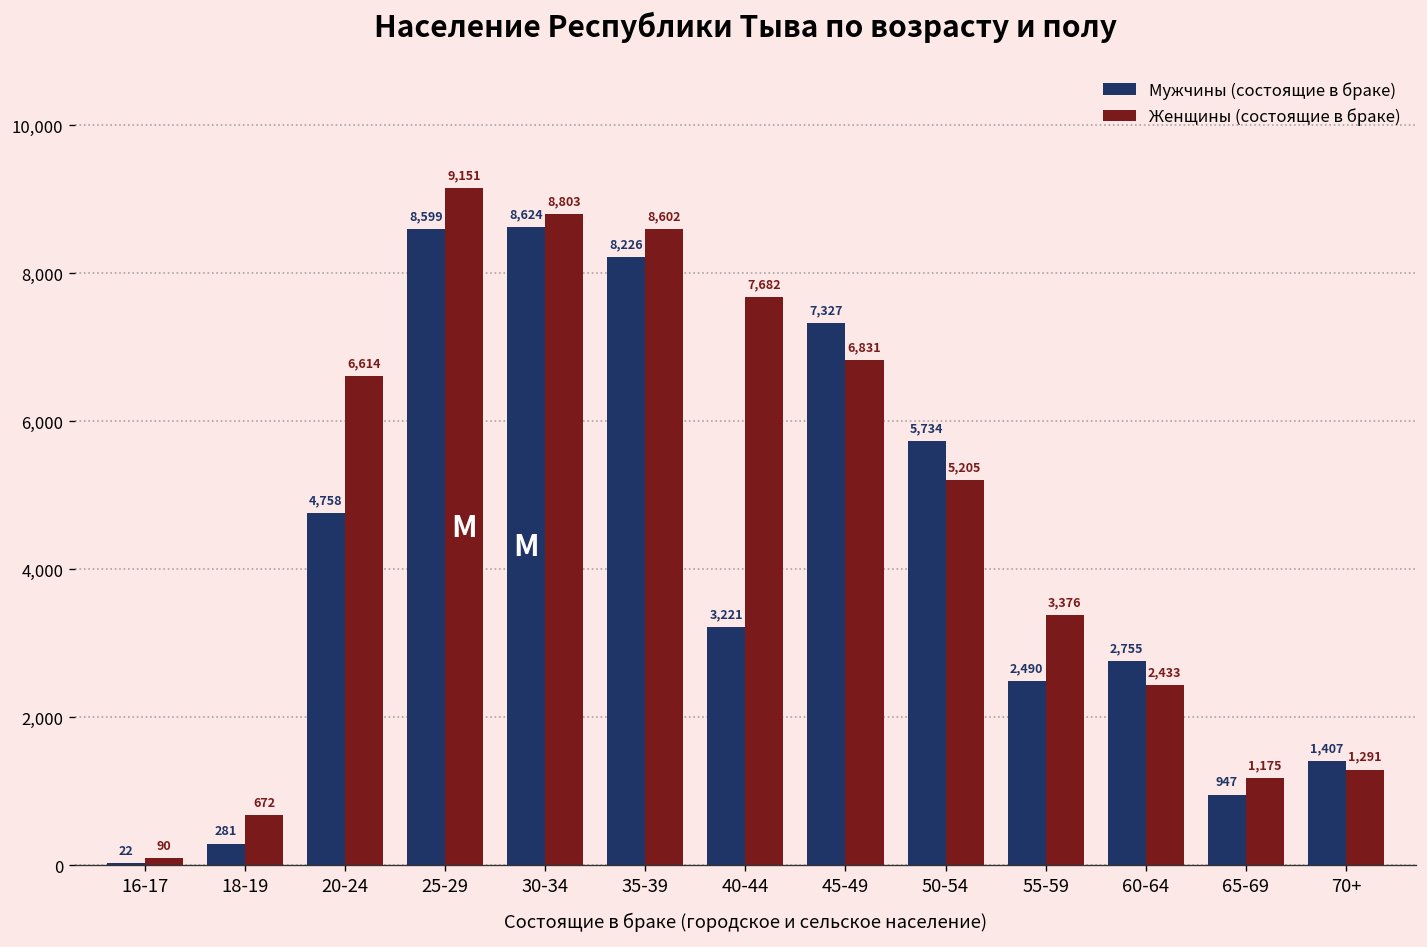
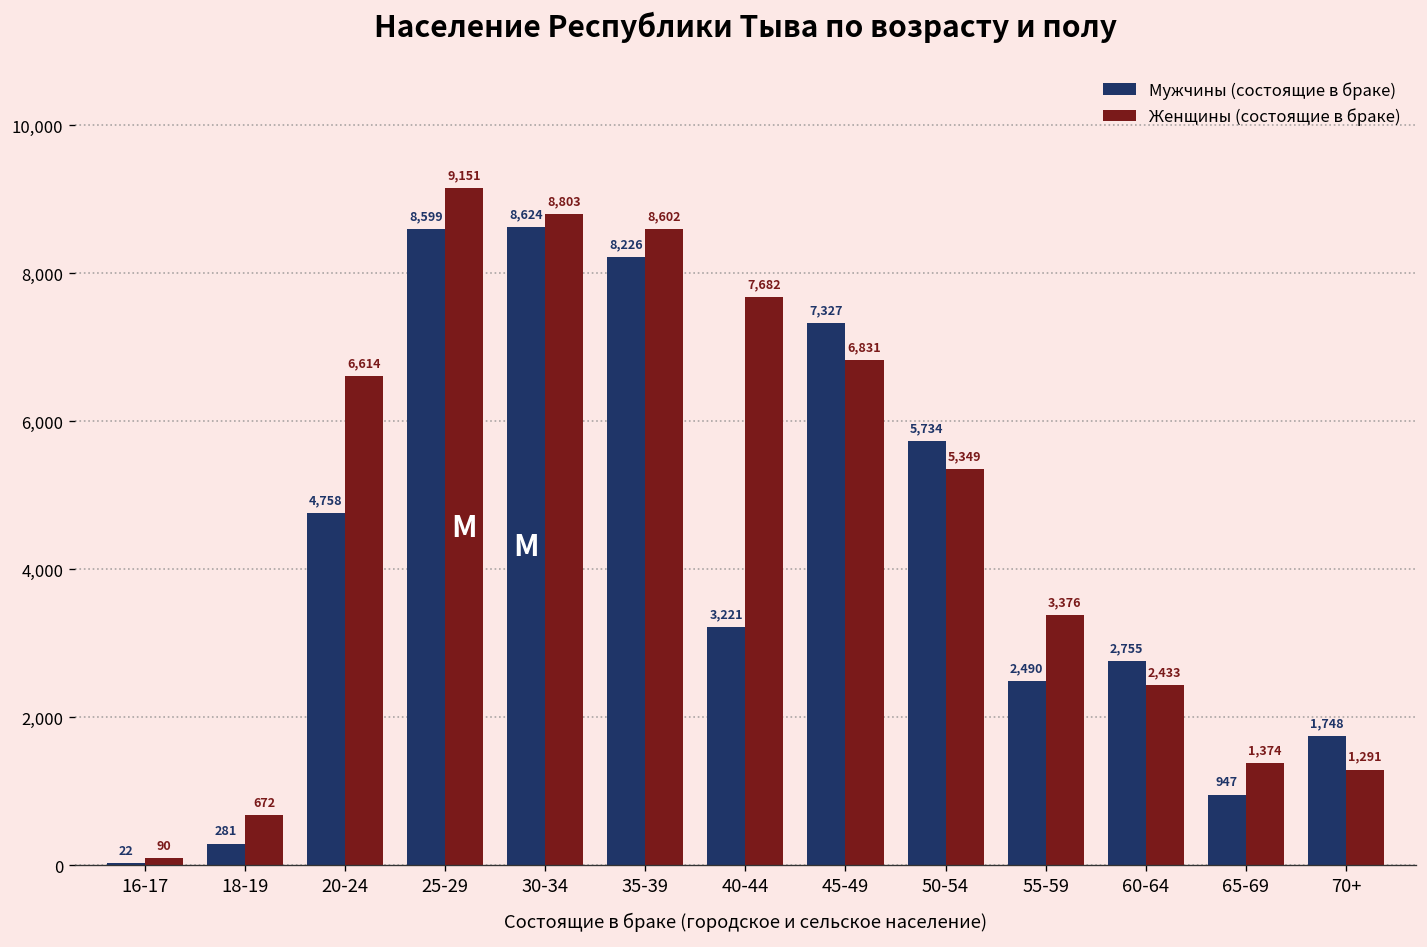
Женщины (состоящие в браке), 50-54: 5,205 -> 5,349
Женщины (состоящие в браке), 65-69: 1,175 -> 1,374
Мужчины (состоящие в браке), 70+: 1,407 -> 1,748
